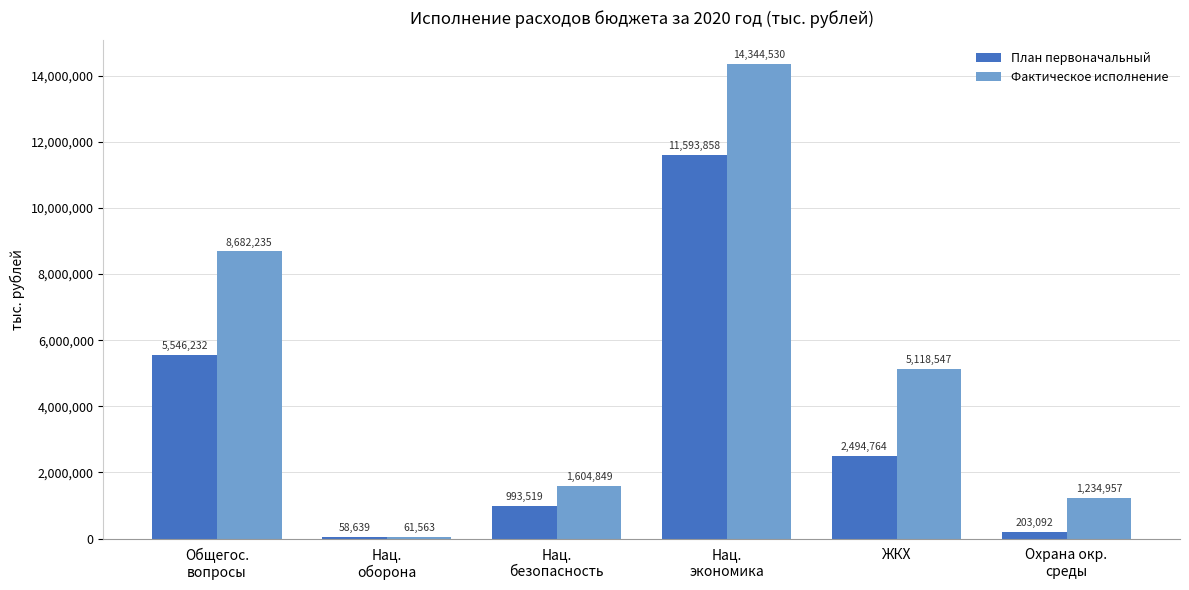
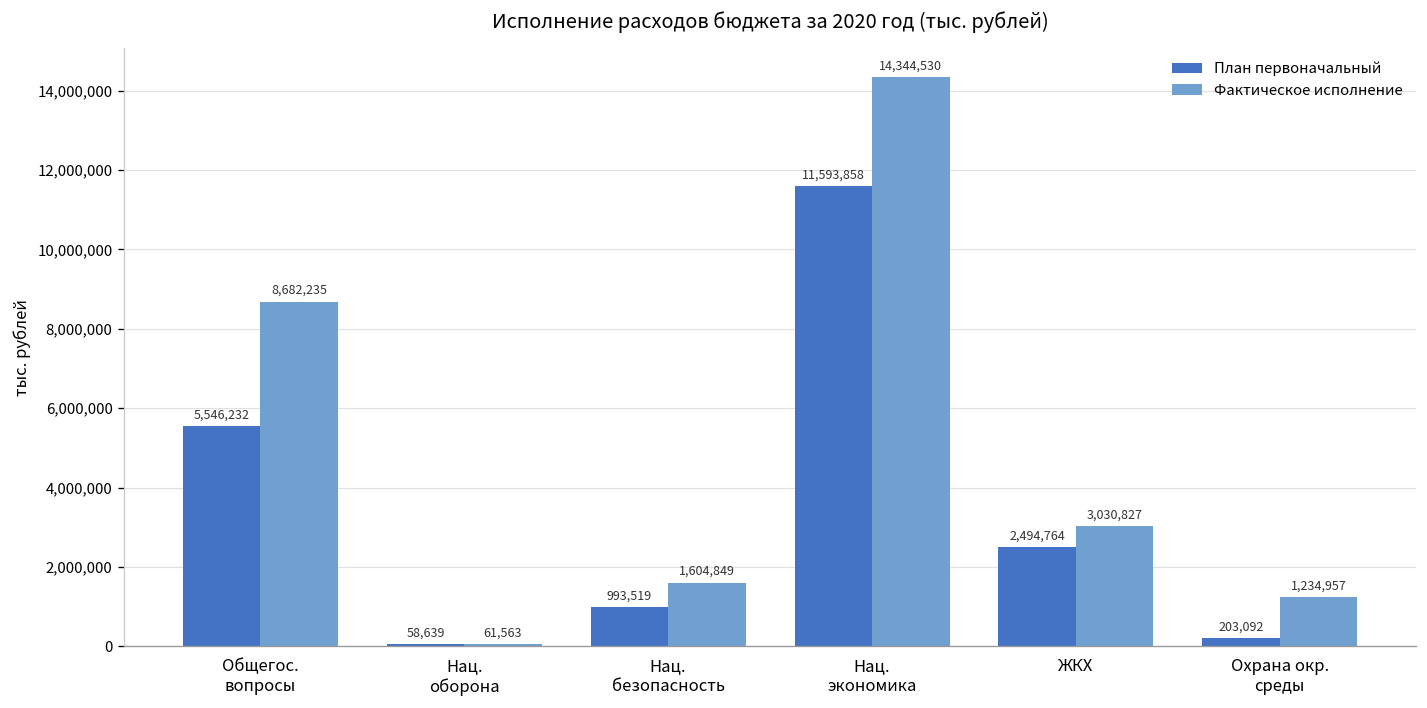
Фактическое исполнение, ЖКХ: 5,118,547 -> 3,030,827
